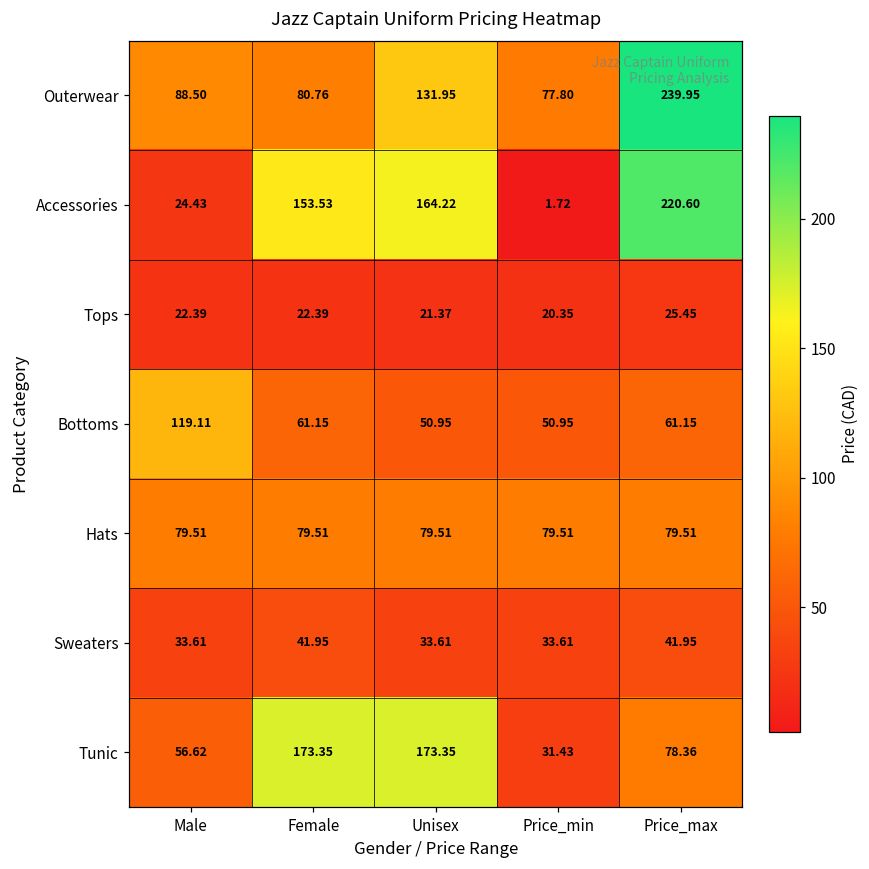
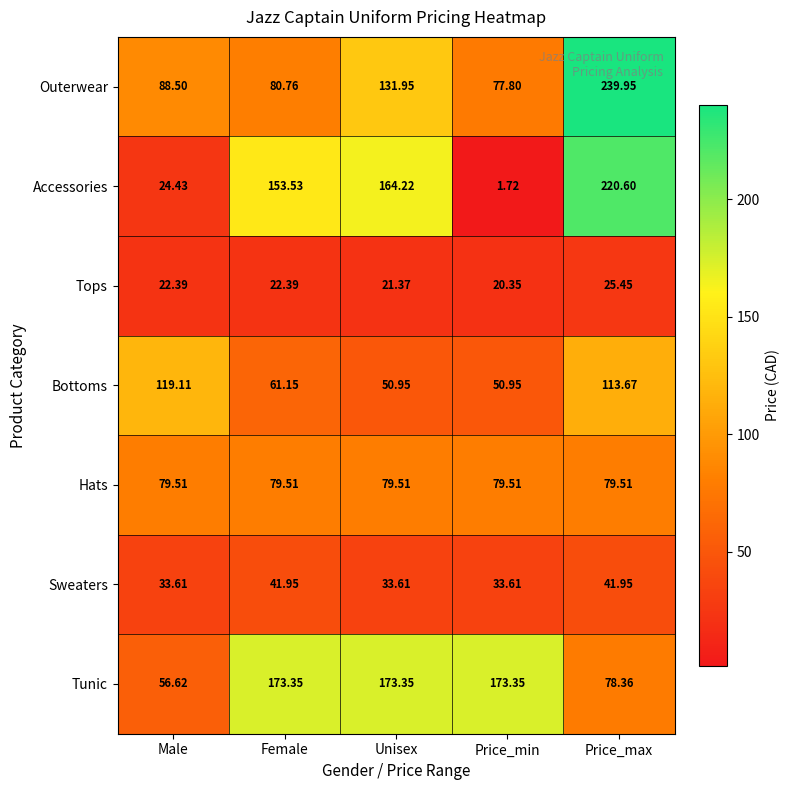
Bottoms, Price_max: 61.15 -> 113.67
Tunic, Price_min: 31.43 -> 173.35
